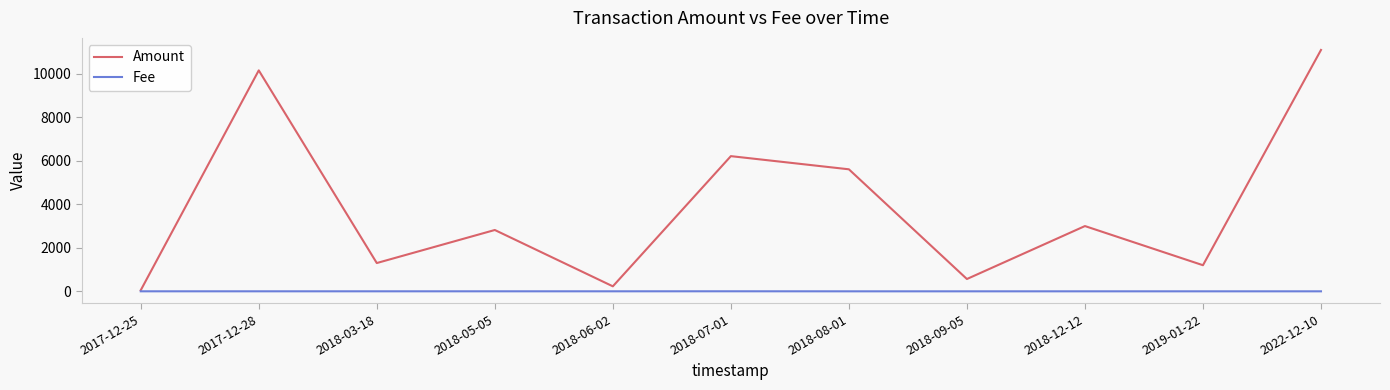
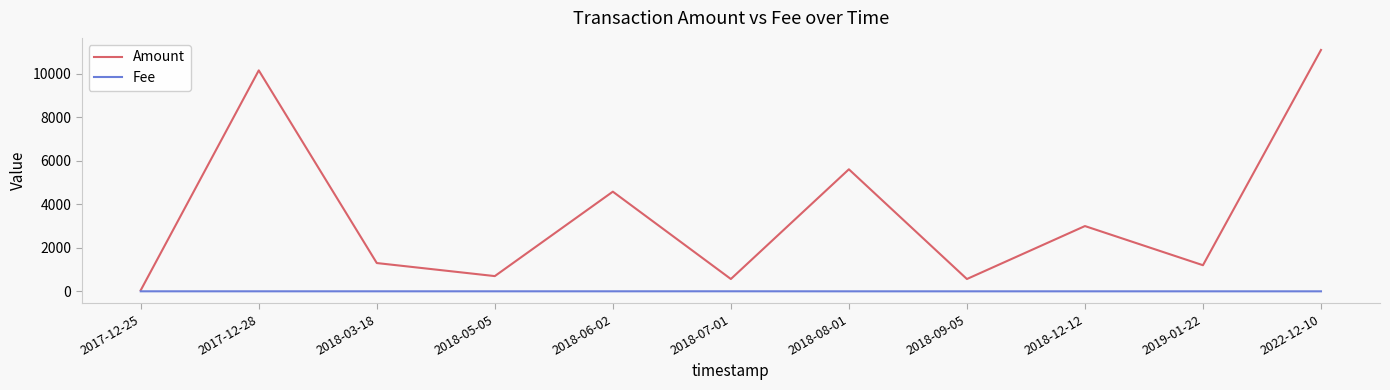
Amount, 2018-05-05: 2800 -> 700
Amount, 2018-06-02: 200 -> 4600
Amount, 2018-07-01: 6200 -> 600
